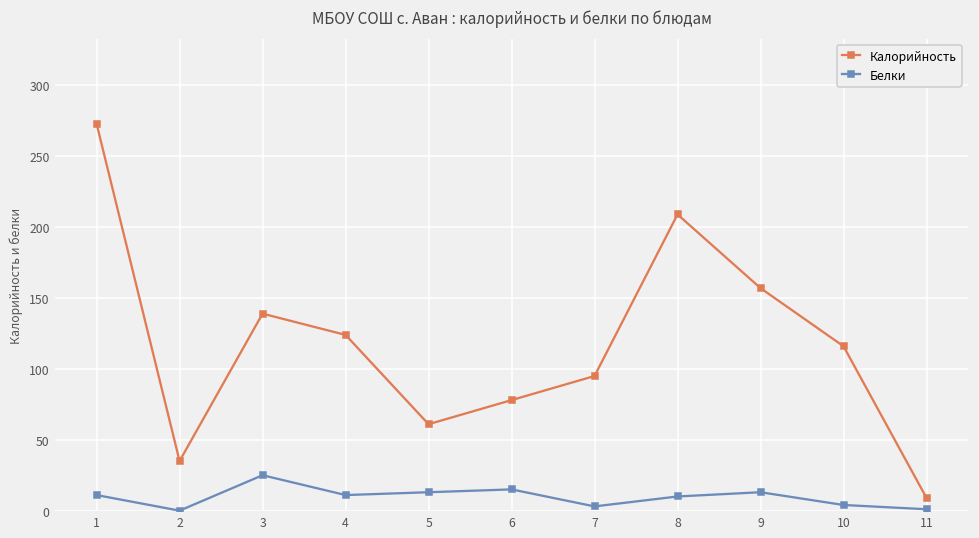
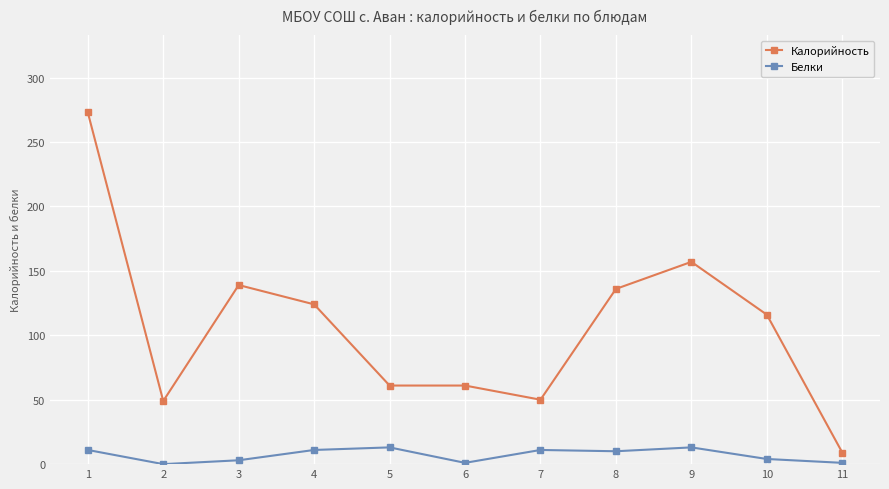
Калорийность, 2: 35 -> 49
Белки, 3: 25 -> 3
Калорийность, 6: 78 -> 61
Белки, 6: 15 -> 1
Калорийность, 7: 95 -> 50
Белки, 7: 3 -> 11
Калорийность, 8: 209 -> 136
